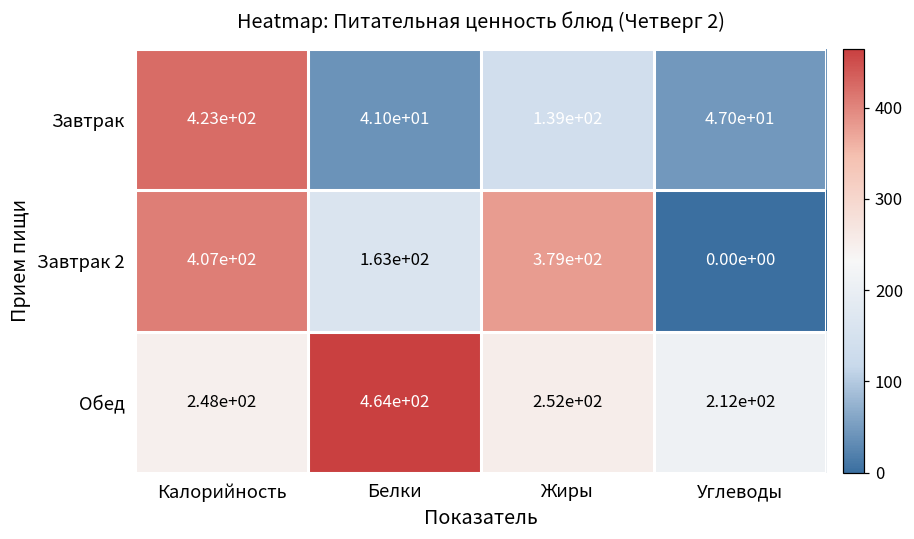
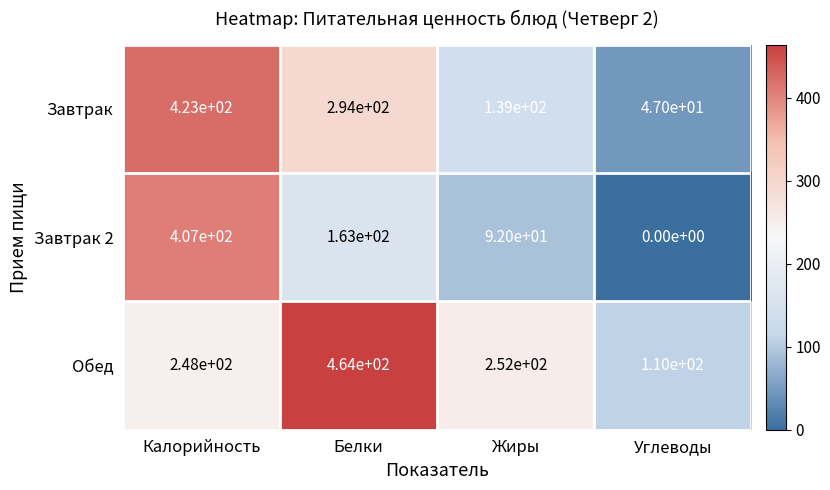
Завтрак, Белки: 4.10e+01 -> 2.94e+02
Завтрак 2, Жиры: 3.79e+02 -> 9.20e+01
Обед, Углеводы: 2.12e+02 -> 1.10e+02
